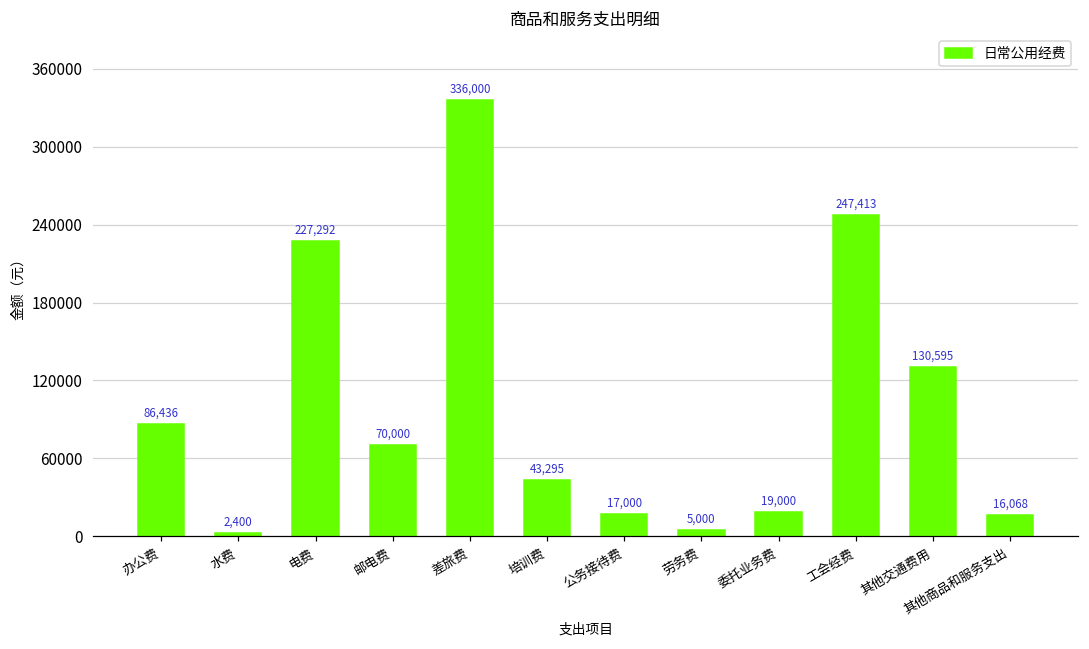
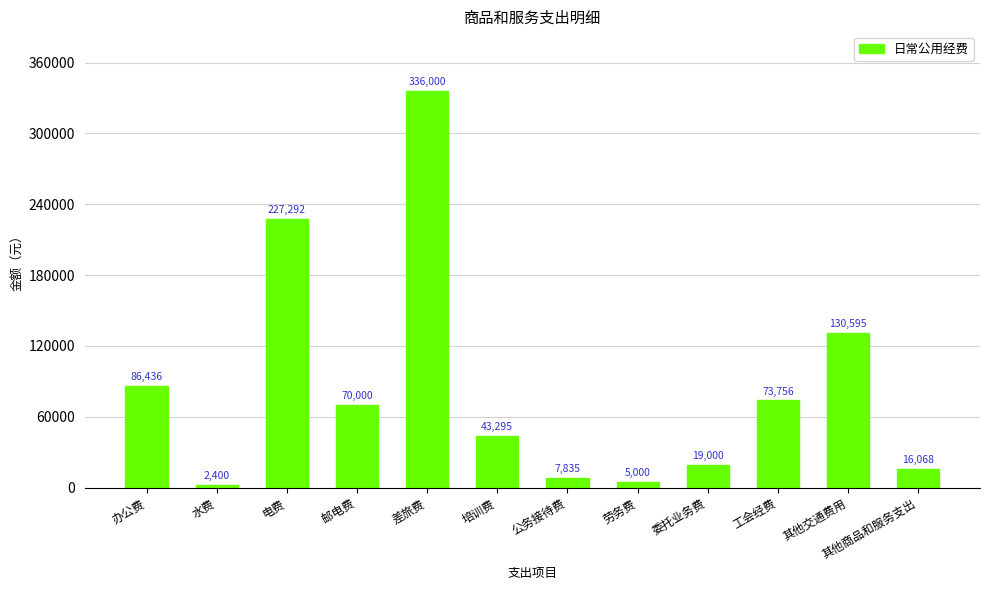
公务接待费: 17,000 -> 7,835
工会经费: 247,413 -> 73,756
